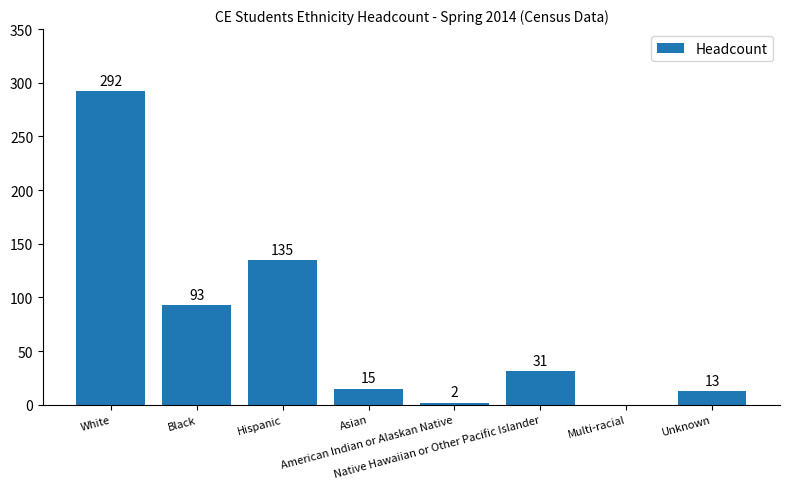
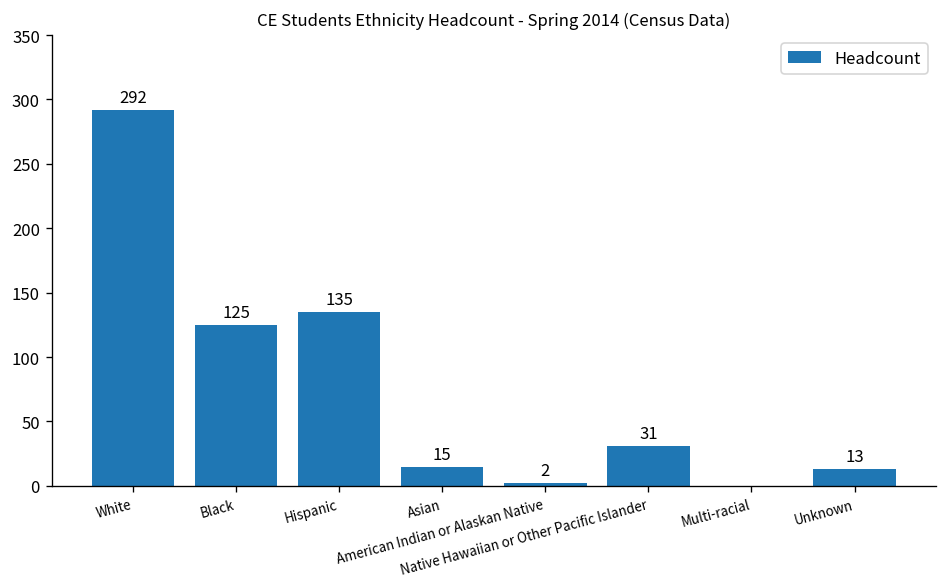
Black: 93 -> 125
